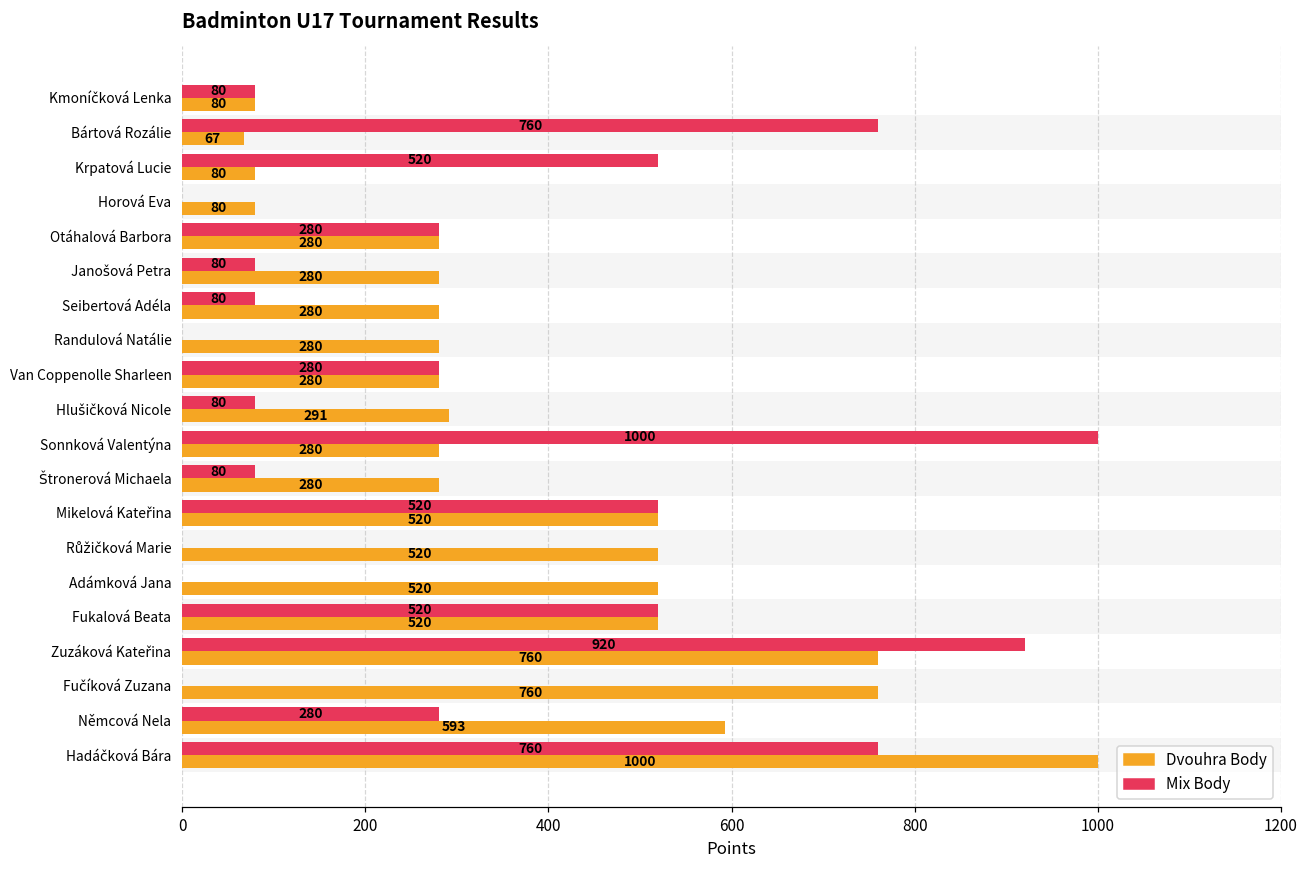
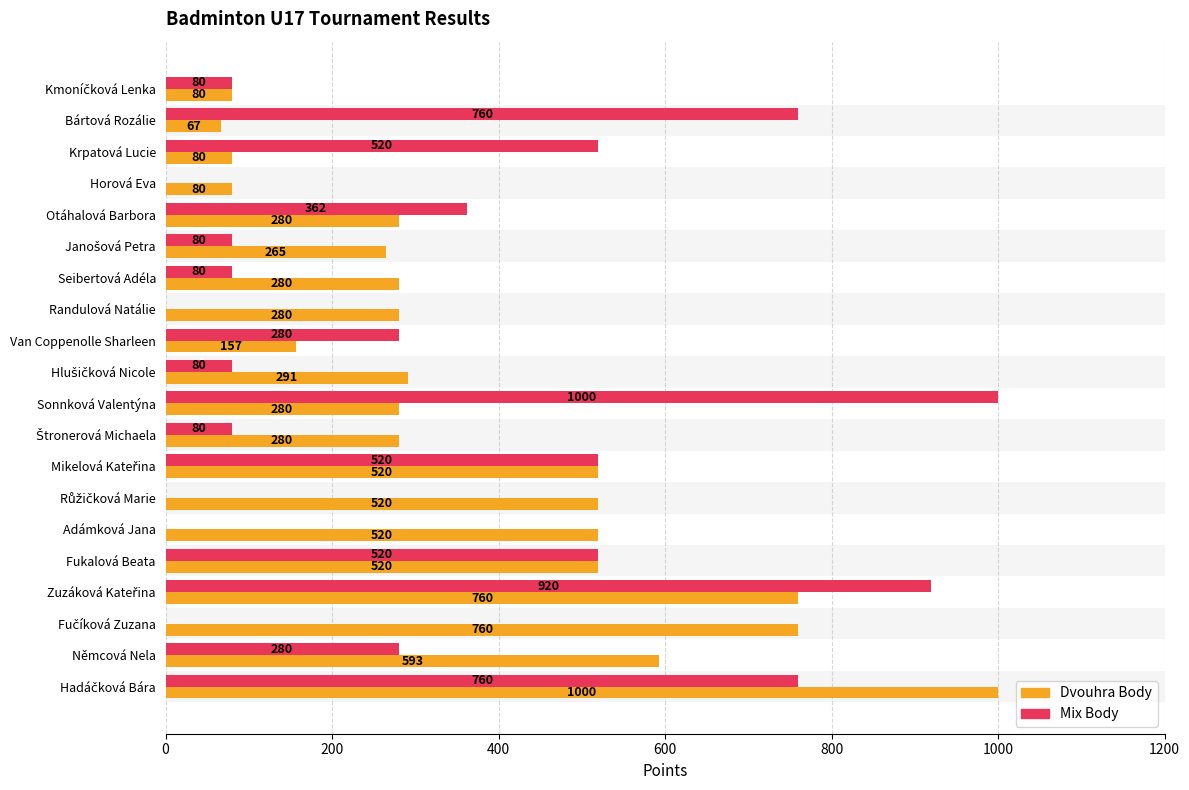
Mix Body, Otáhalová Barbora: 280 -> 362
Dvouhra Body, Janošová Petra: 280 -> 265
Dvouhra Body, Van Coppenolle Sharleen: 280 -> 157
